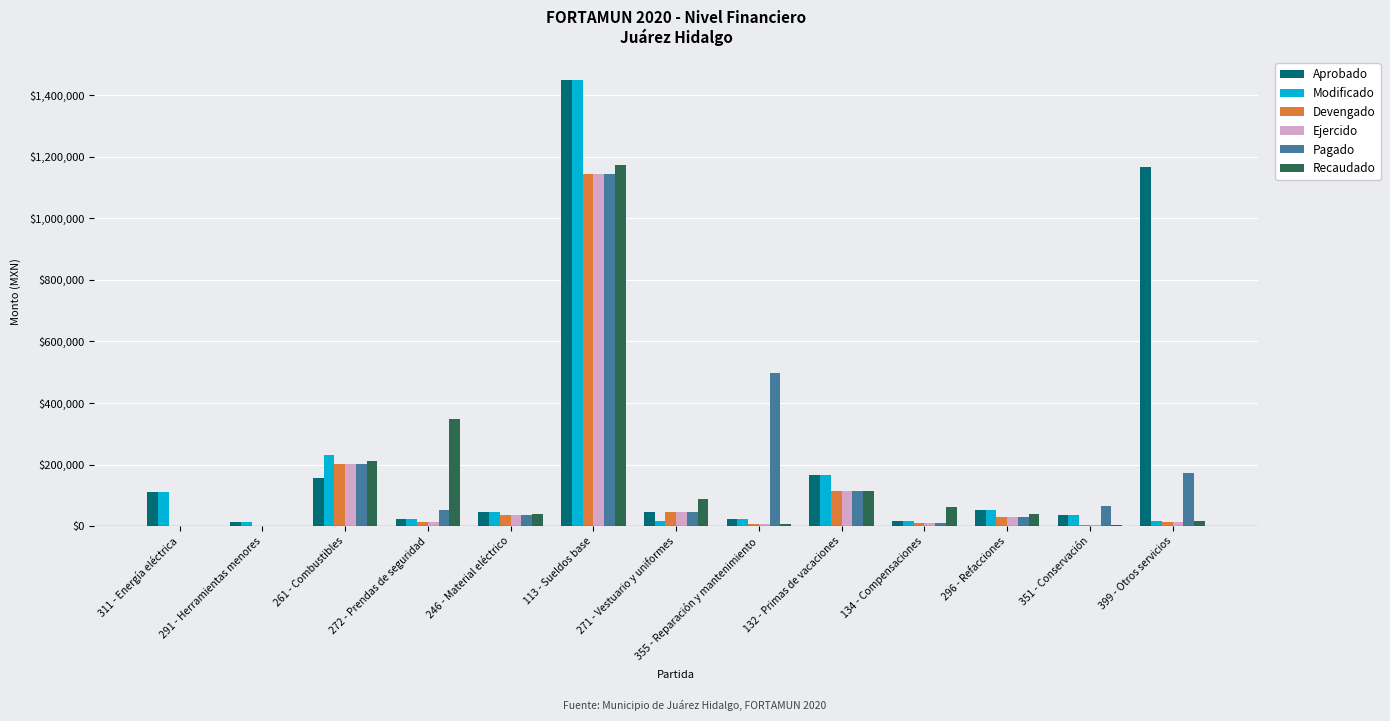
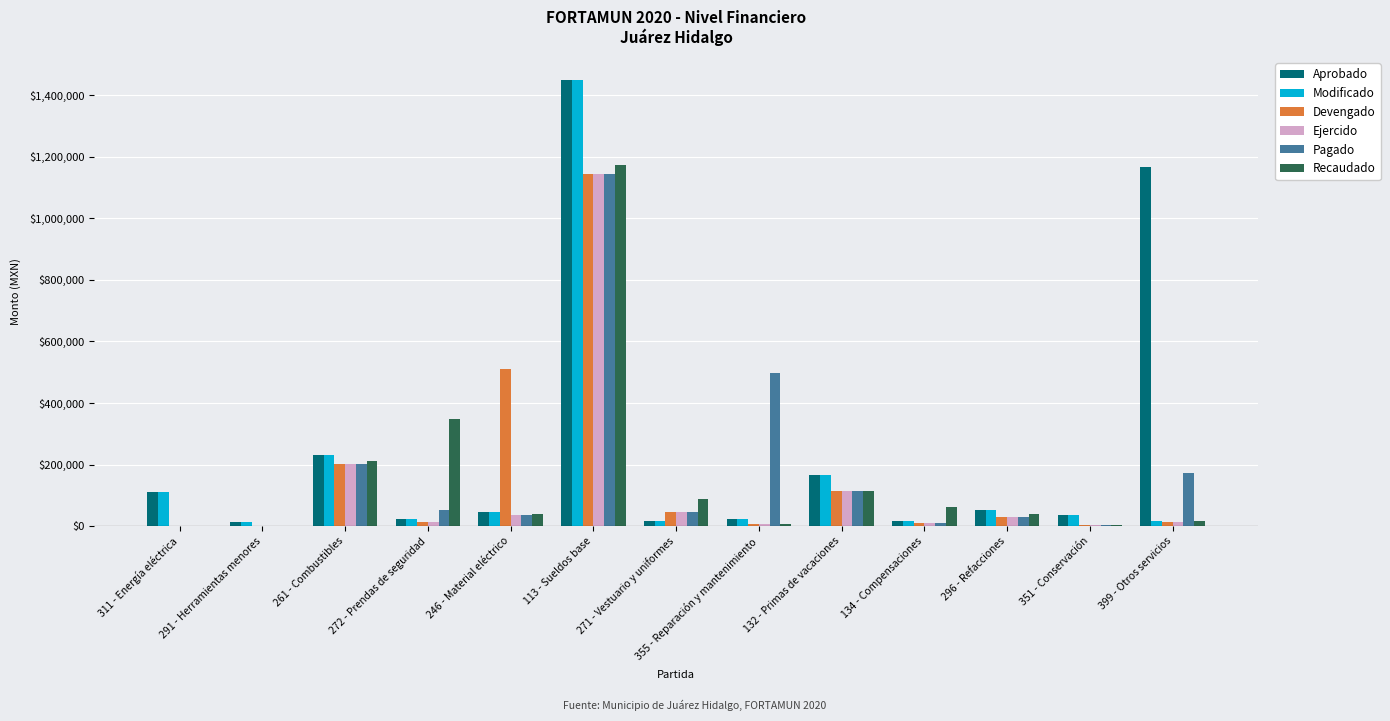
Aprobado, 261 - Combustibles: $160,000 -> $230,000
Devengado, 246 - Material eléctrico: $30,000 -> $510,000
Aprobado, 271 - Vestuario y uniformes: $40,000 -> $10,000
Pagado, 351 - Conservación: $60,000 -> $0
